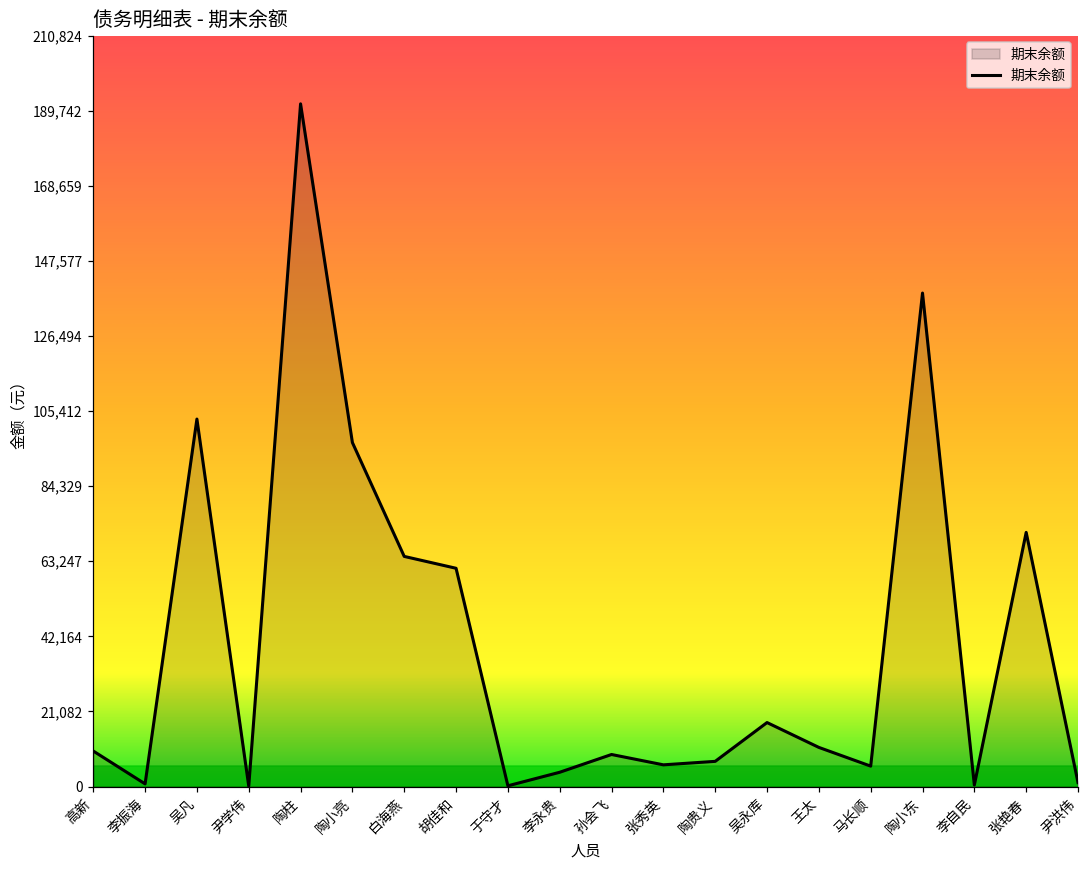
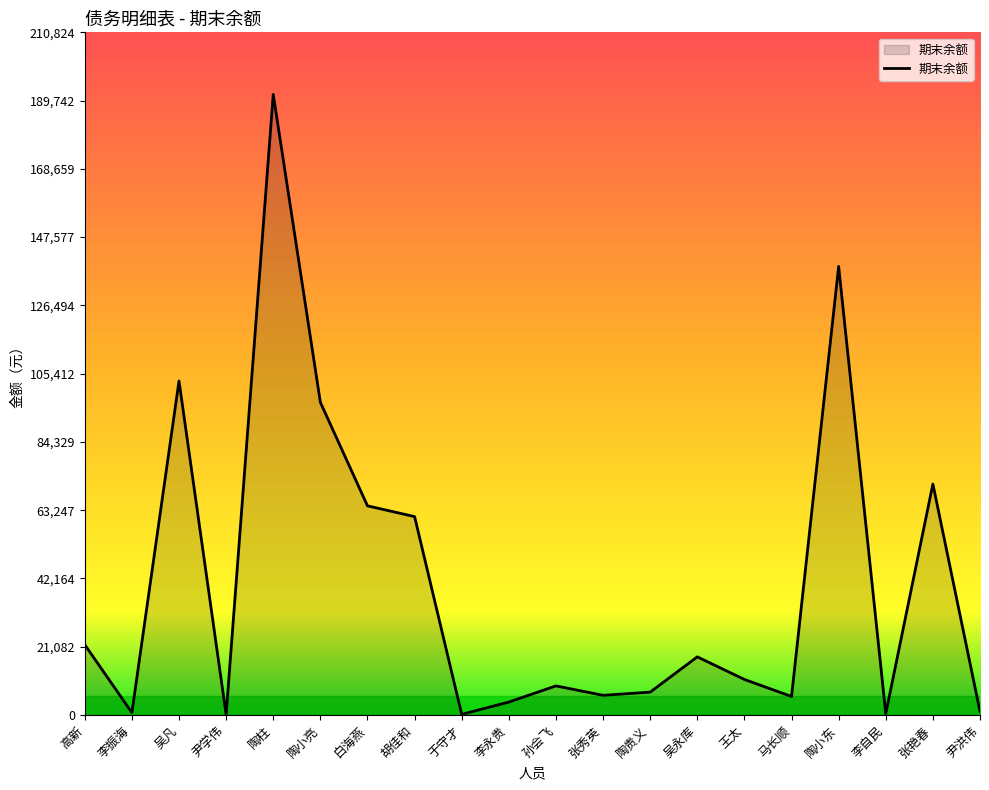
高新: 10,000 -> 22,000
